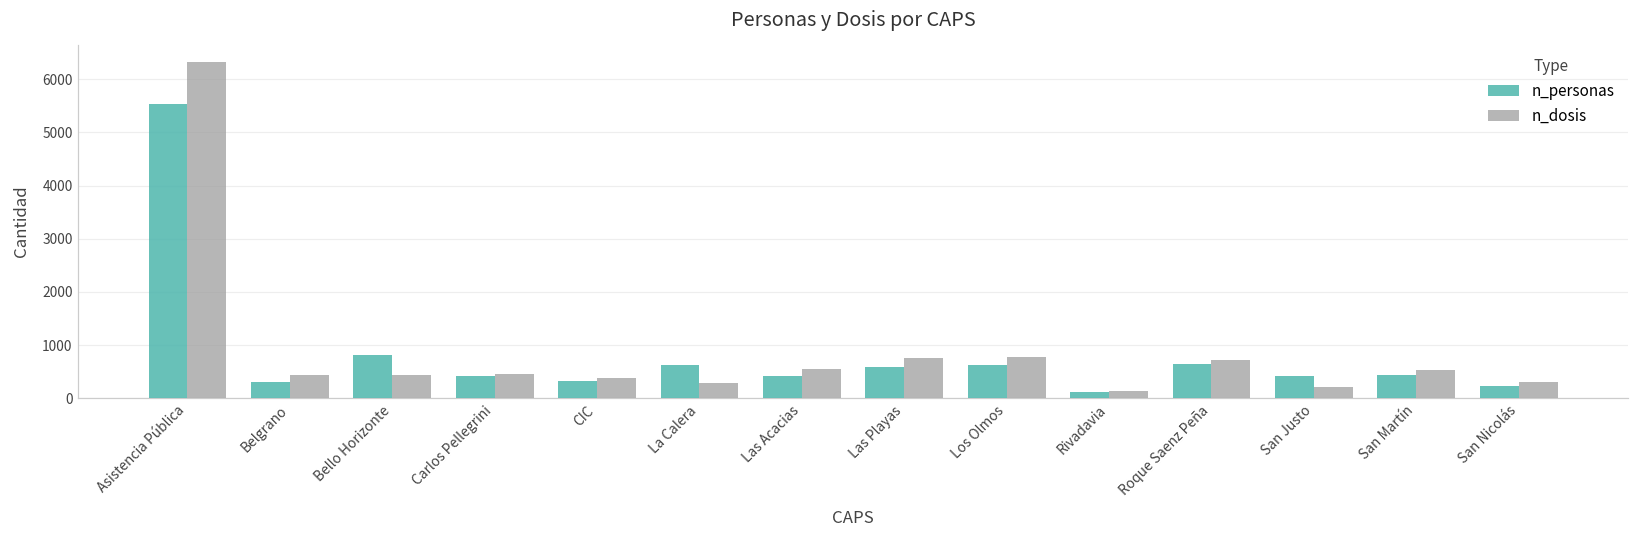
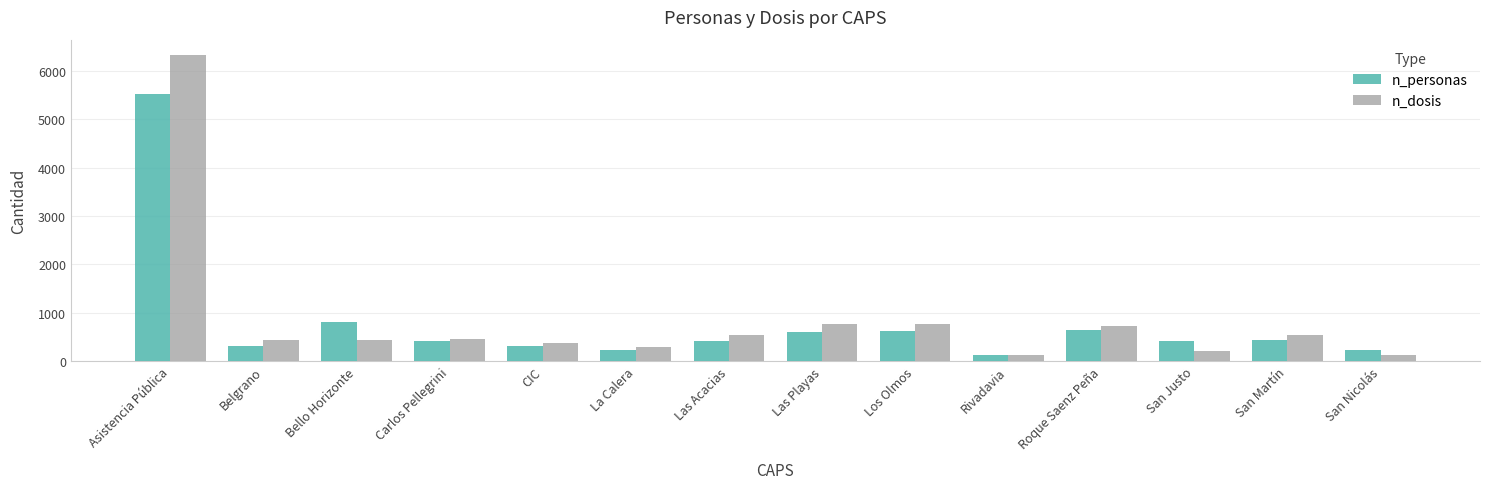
n_personas, La Calera: 600 -> 200
n_dosis, San Nicolás: 300 -> 100
